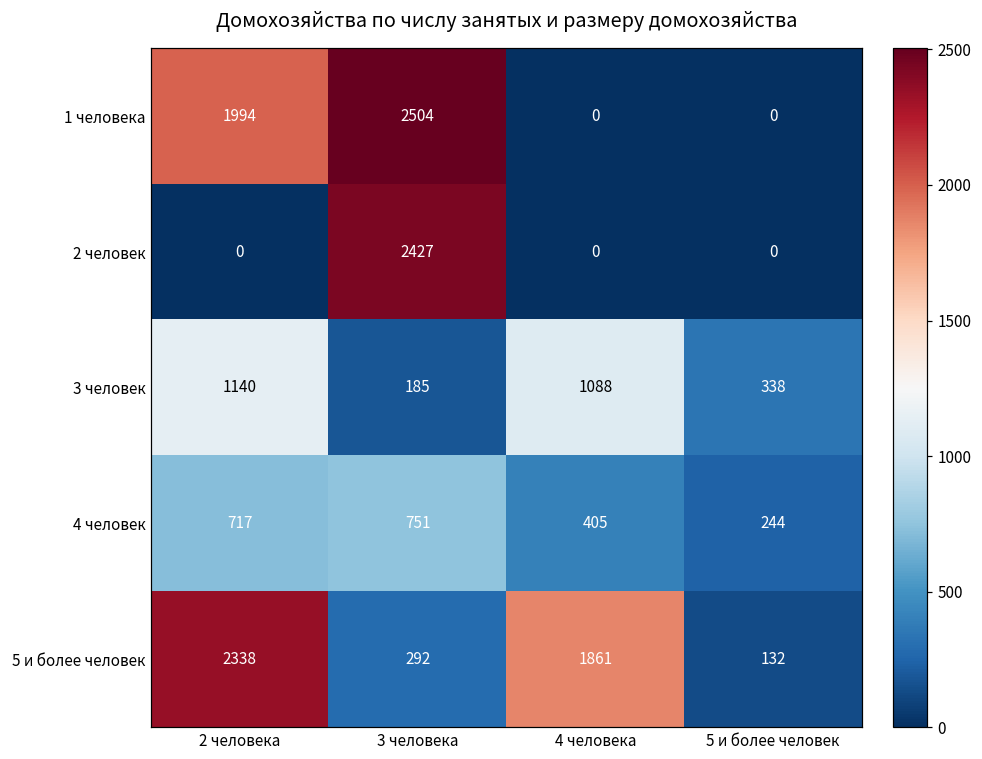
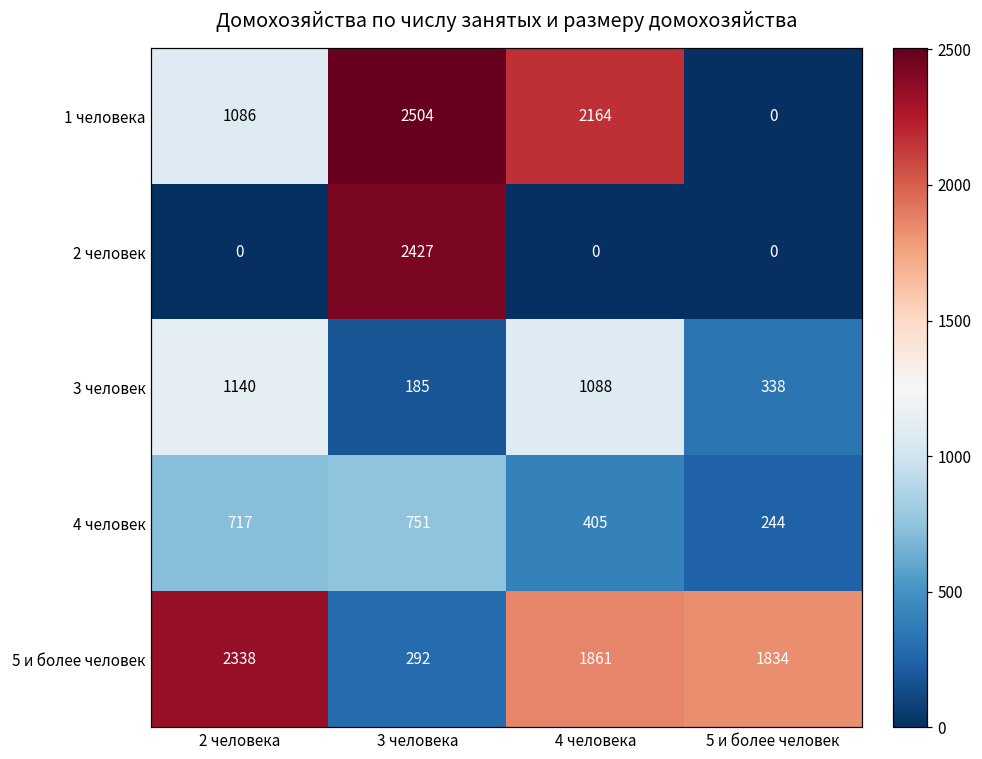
1 человека, 2 человека: 1994 -> 1086
1 человека, 4 человека: 0 -> 2164
5 и более человек, 5 и более человек: 132 -> 1834
